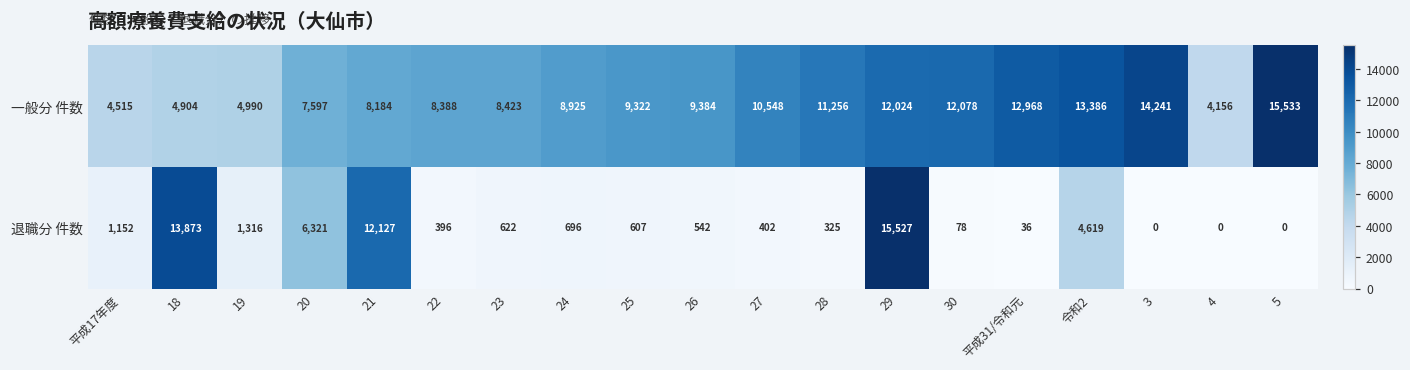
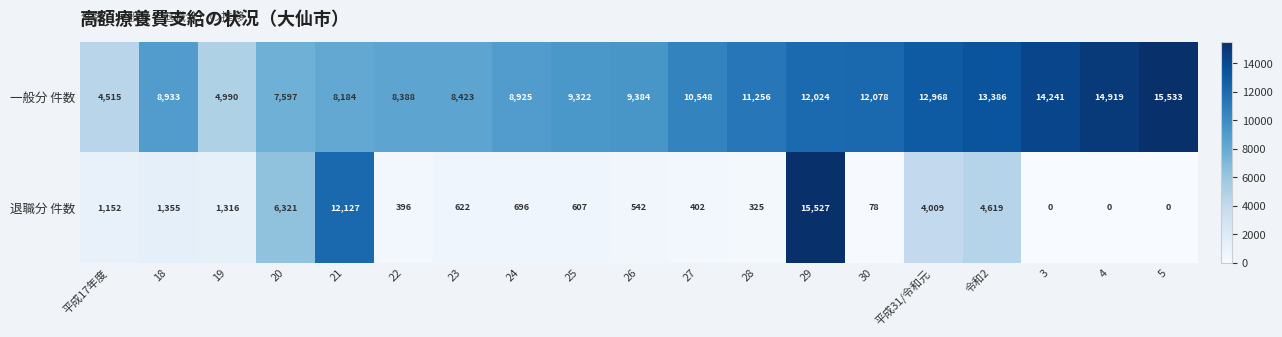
一般分 件数, 18: 4,904 -> 8,933
一般分 件数, 4: 4,156 -> 14,919
退職分 件数, 18: 13,873 -> 1,355
退職分 件数, 平成31/令和元: 36 -> 4,009
